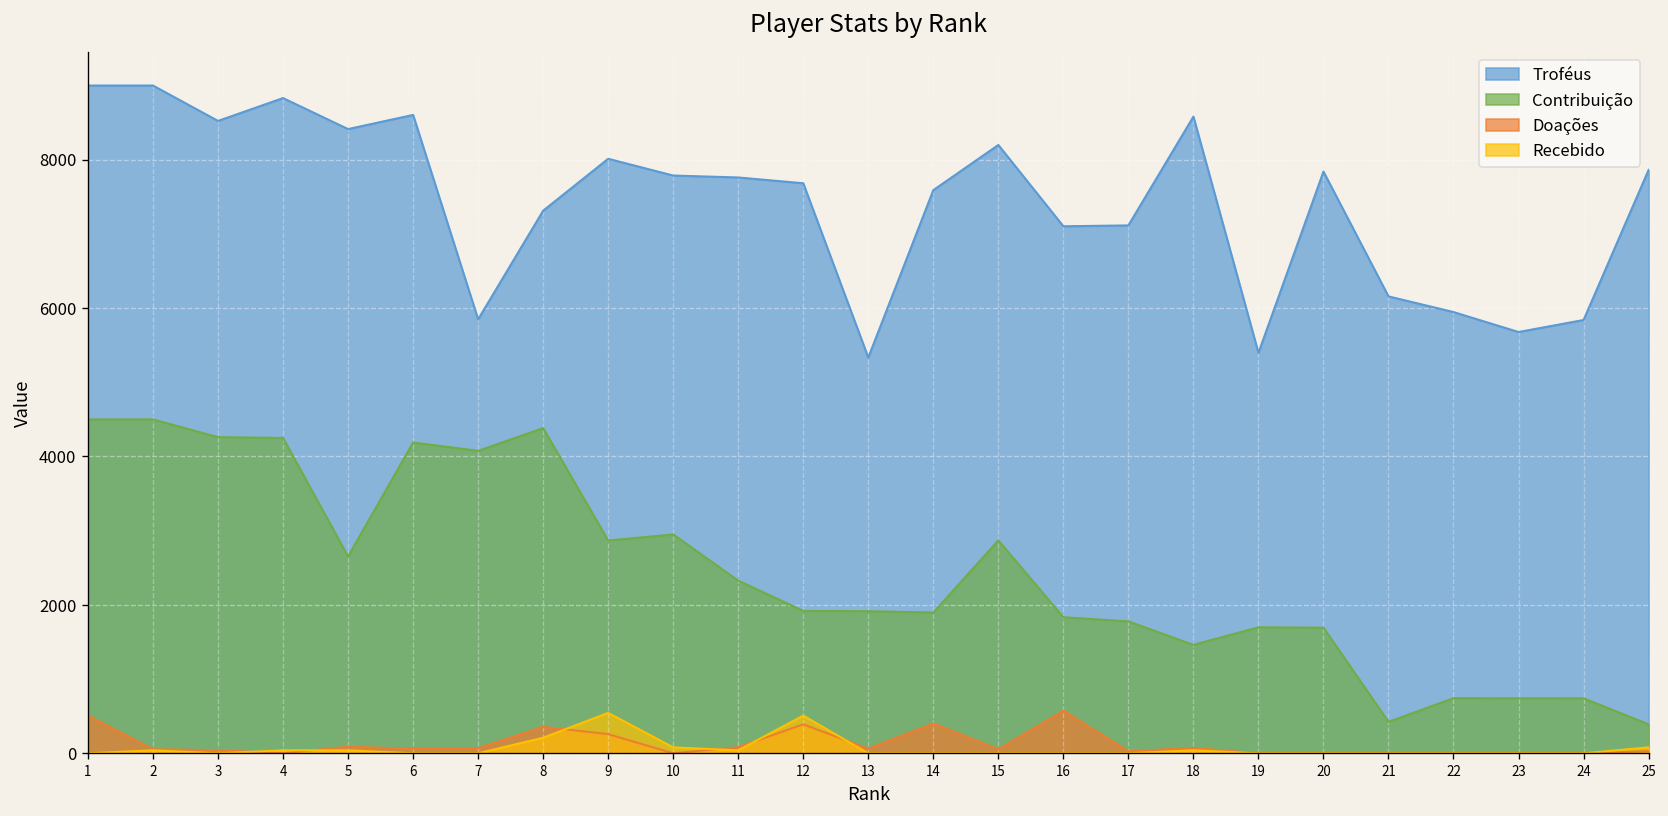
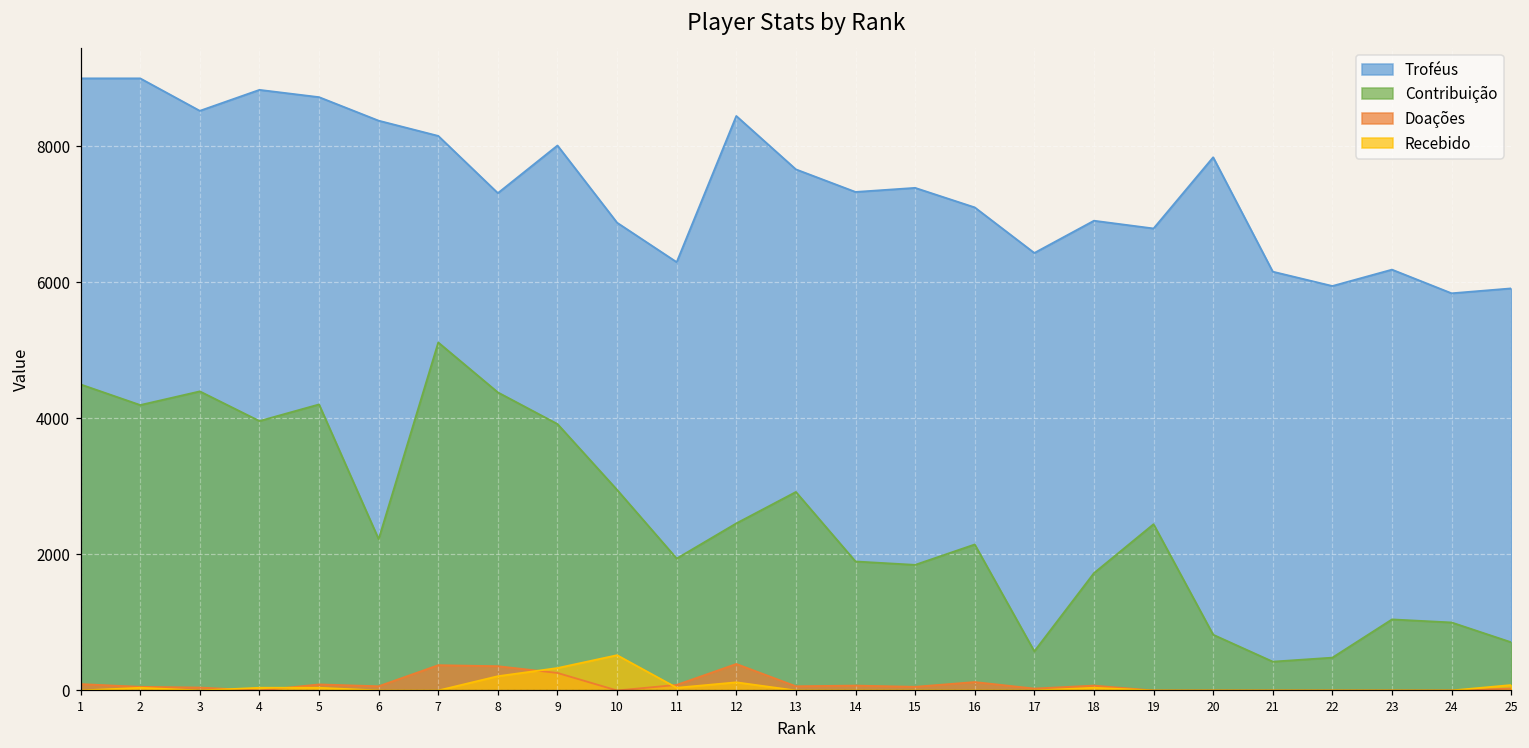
Doações, 1: 500 -> 100
Contribuição, 2: 4500 -> 4200
Contribuição, 3: 4300 -> 4400
Contribuição, 4: 4300 -> 4000
Troféus, 5: 8400 -> 8700
Contribuição, 5: 2700 -> 4200
Troféus, 6: 8600 -> 8400
Contribuição, 6: 4200 -> 2200
Troféus, 7: 5800 -> 8200
Contribuição, 7: 4100 -> 5100
Doações, 7: 100 -> 400
Contribuição, 9: 2900 -> 3900
Recebido, 9: 500 -> 300
Troféus, 10: 7800 -> 6900
Recebido, 10: 100 -> 500
Troféus, 11: 7800 -> 6300
Contribuição, 11: 2300 -> 1900
Troféus, 12: 7700 -> 8400
Contribuição, 12: 1900 -> 2500
Recebido, 12: 500 -> 100
Troféus, 13: 5300 -> 7700
Contribuição, 13: 1900 -> 2900
Troféus, 14: 7600 -> 7300
Doações, 14: 400 -> 100
Troféus, 15: 8200 -> 7400
Contribuição, 15: 2900 -> 1800
Contribuição, 16: 1800 -> 2100
Doações, 16: 600 -> 100
Troféus, 17: 7100 -> 6400
Contribuição, 17: 1800 -> 600
Troféus, 18: 8600 -> 6900
Contribuição, 18: 1500 -> 1700
Troféus, 19: 5400 -> 6800
Contribuição, 19: 1700 -> 2400
Contribuição, 20: 1700 -> 800
Contribuição, 22: 700 -> 500
Troféus, 23: 5700 -> 6200
Contribuição, 23: 700 -> 1000
Contribuição, 24: 700 -> 1000
Troféus, 25: 7900 -> 5900
Contribuição, 25: 400 -> 700
